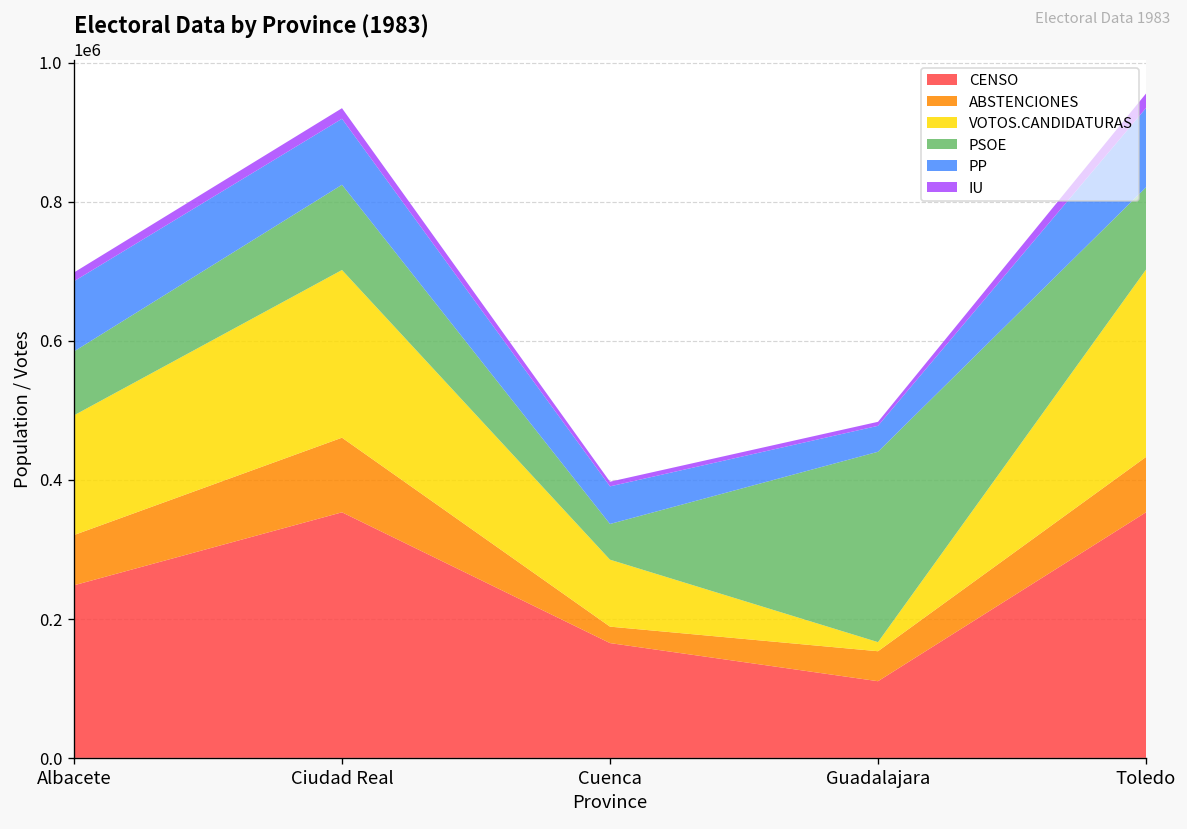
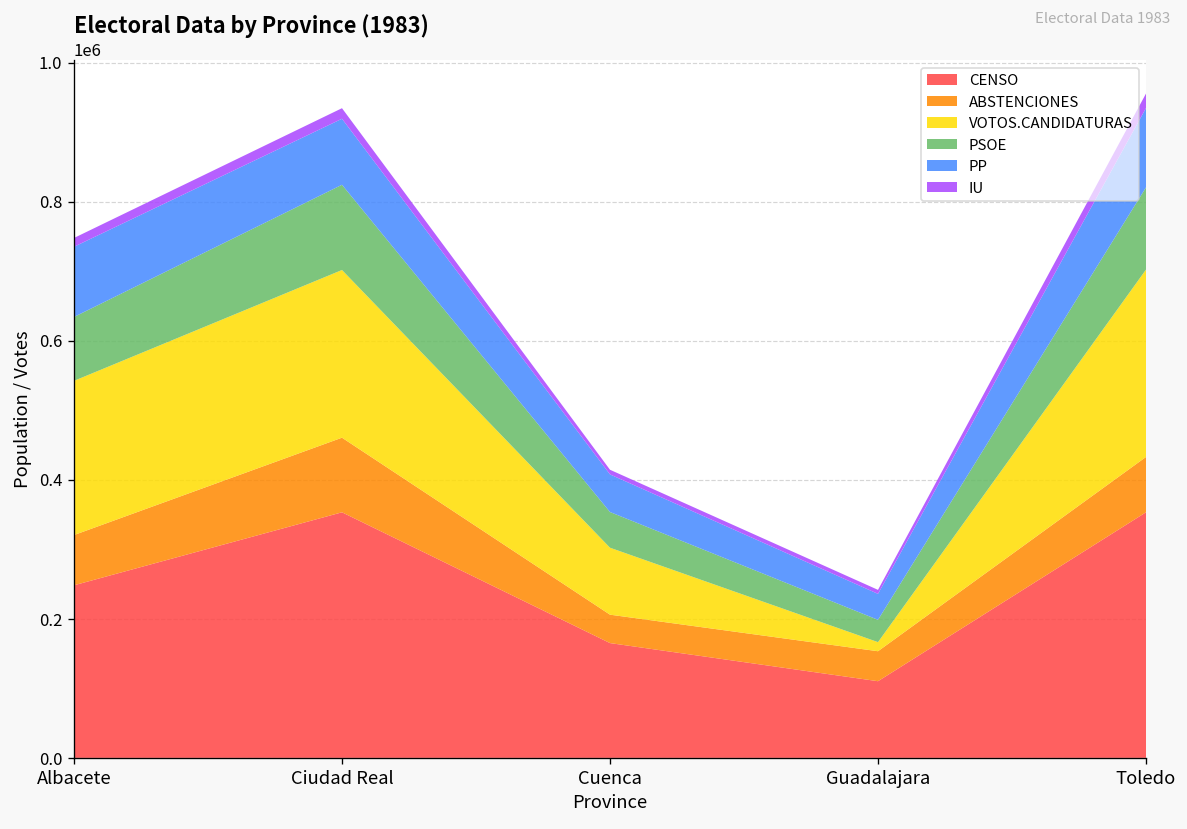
VOTOS.CANDIDATURAS, Albacete: 170000 -> 220000
ABSTENCIONES, Cuenca: 20000 -> 40000
PSOE, Guadalajara: 270000 -> 30000
